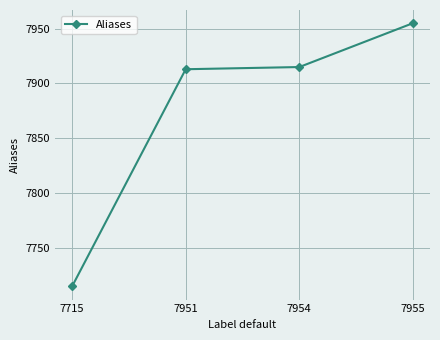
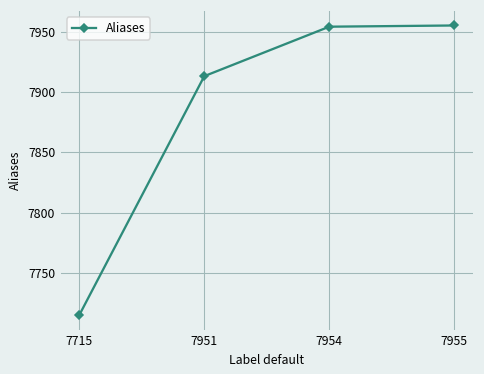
7954: 7915 -> 7954
